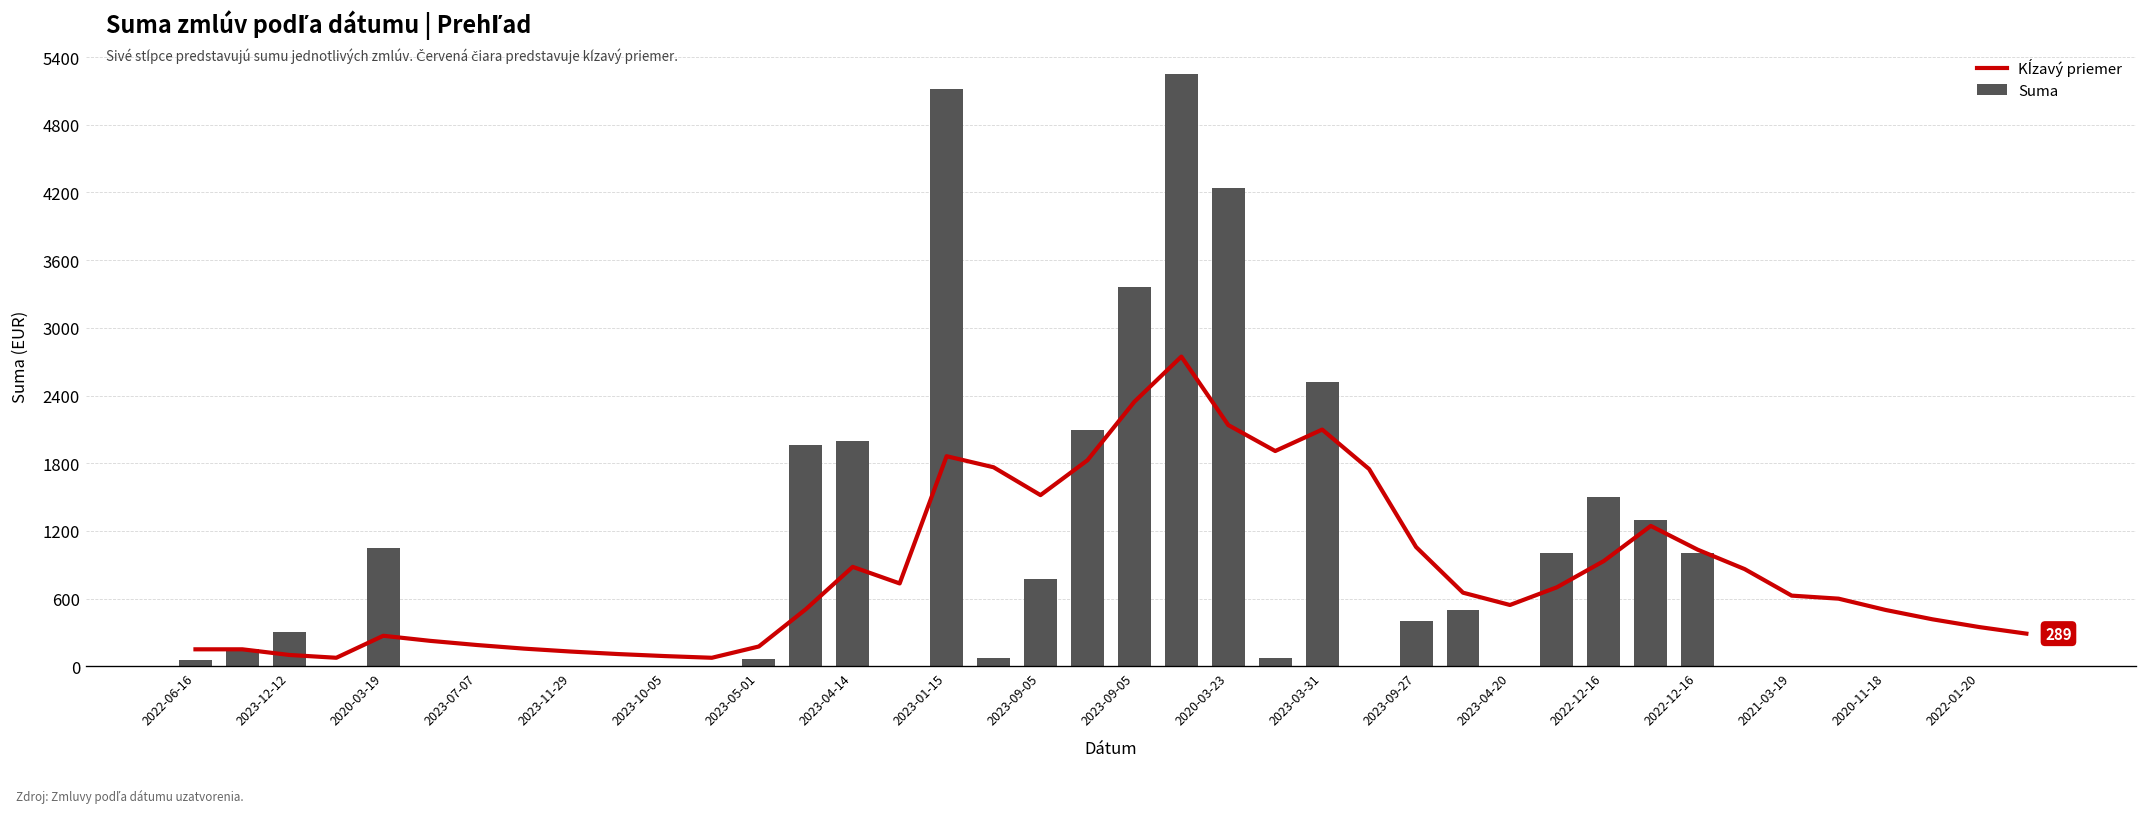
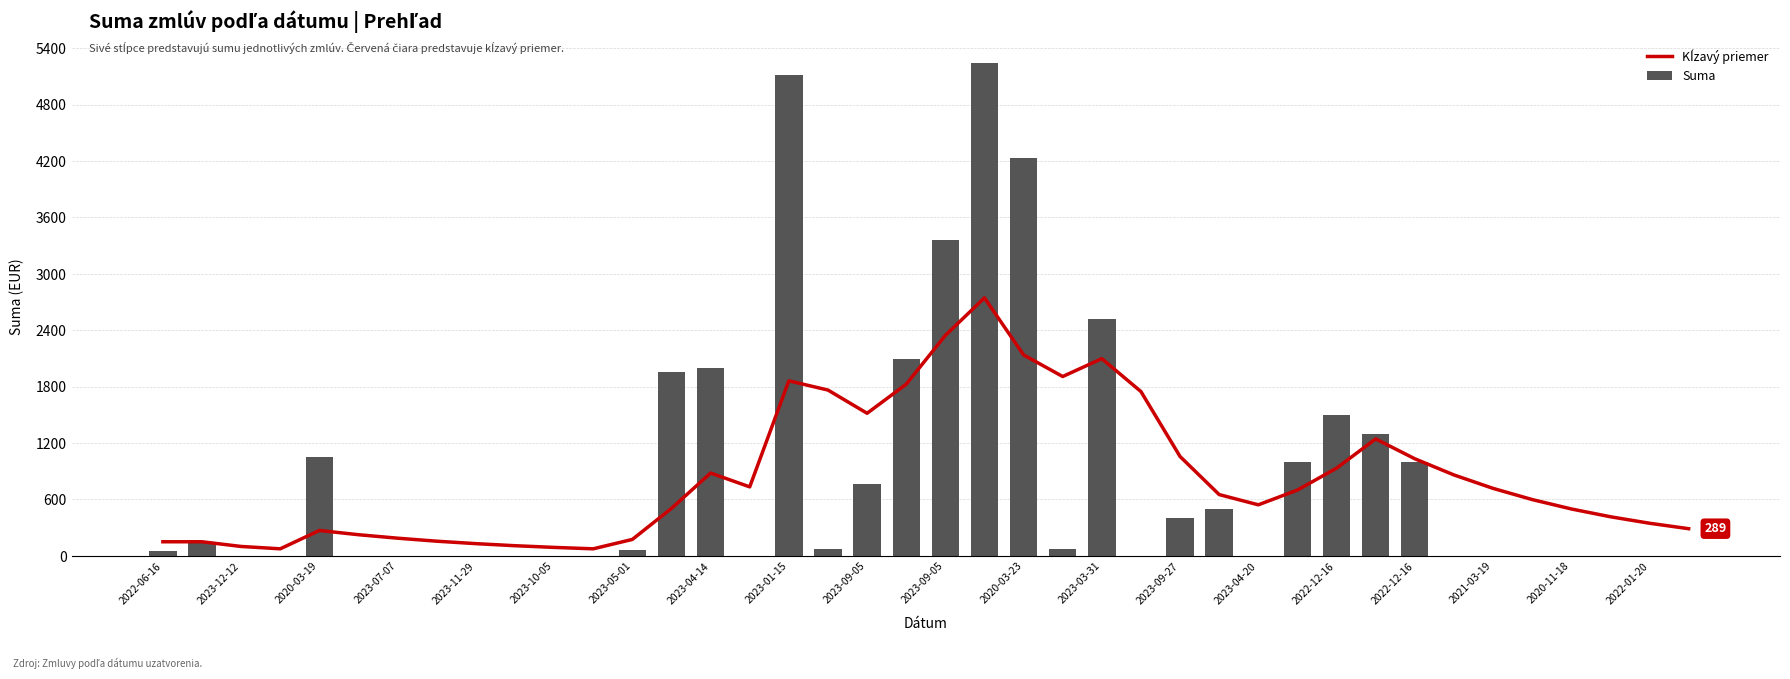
Suma, 2023-12-12: 300 -> 0
Kĺzavý priemer, 2021-03-19: 600 -> 700
